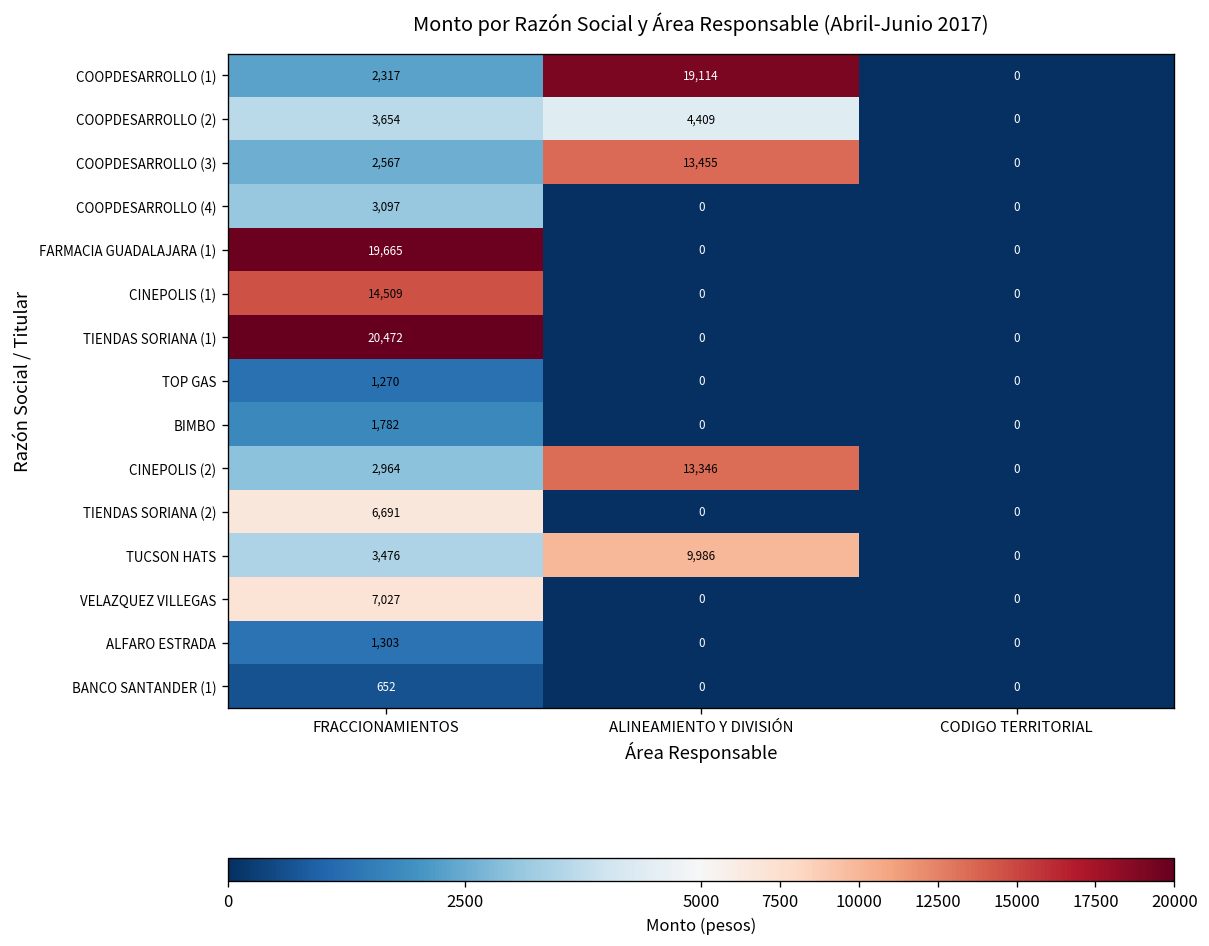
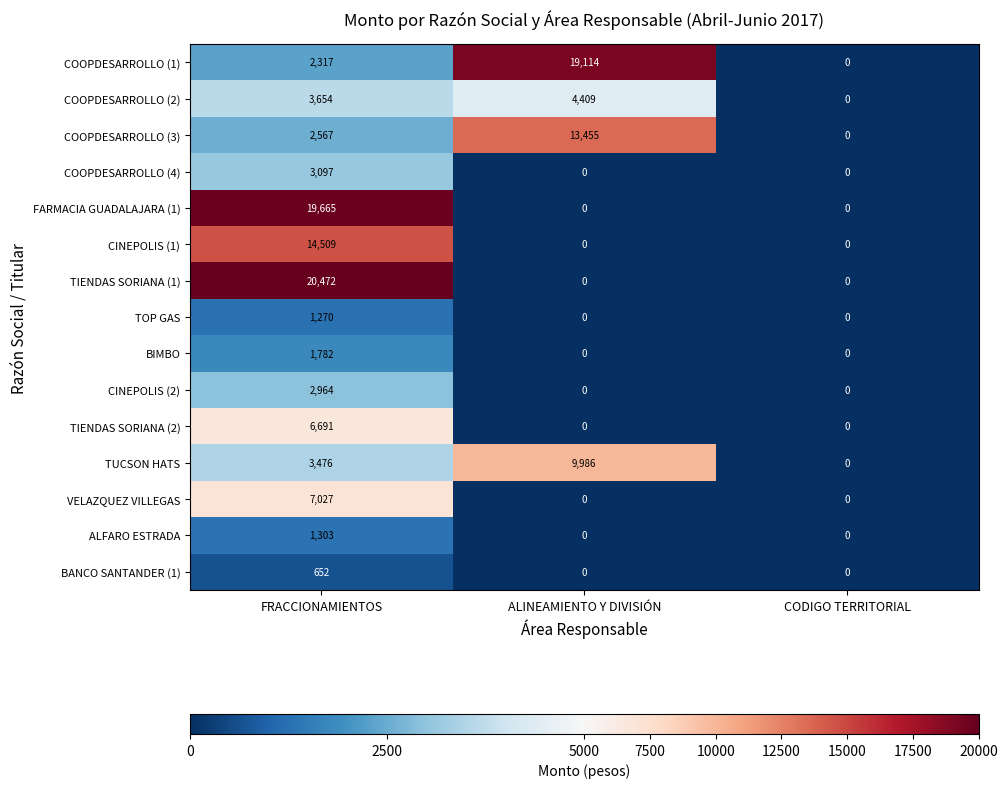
CINEPOLIS (2), ALINEAMIENTO Y DIVISIÓN: 13,346 -> 0
